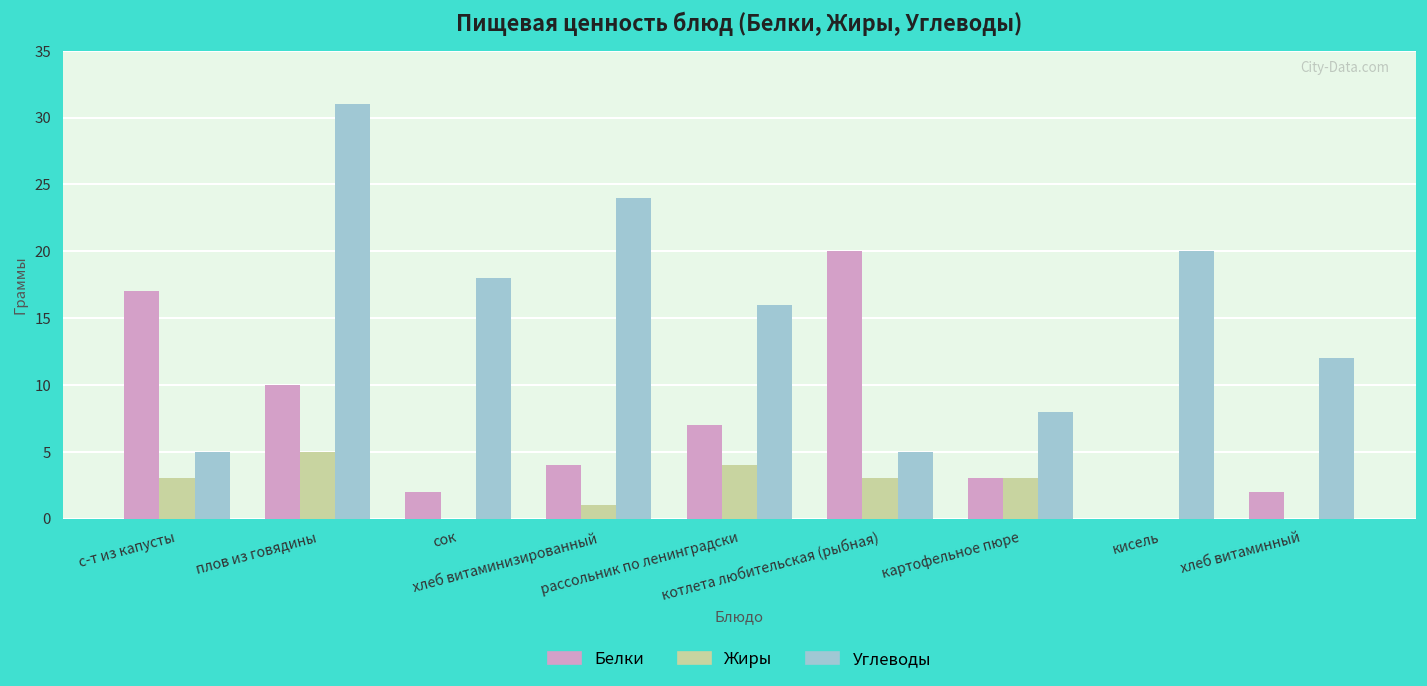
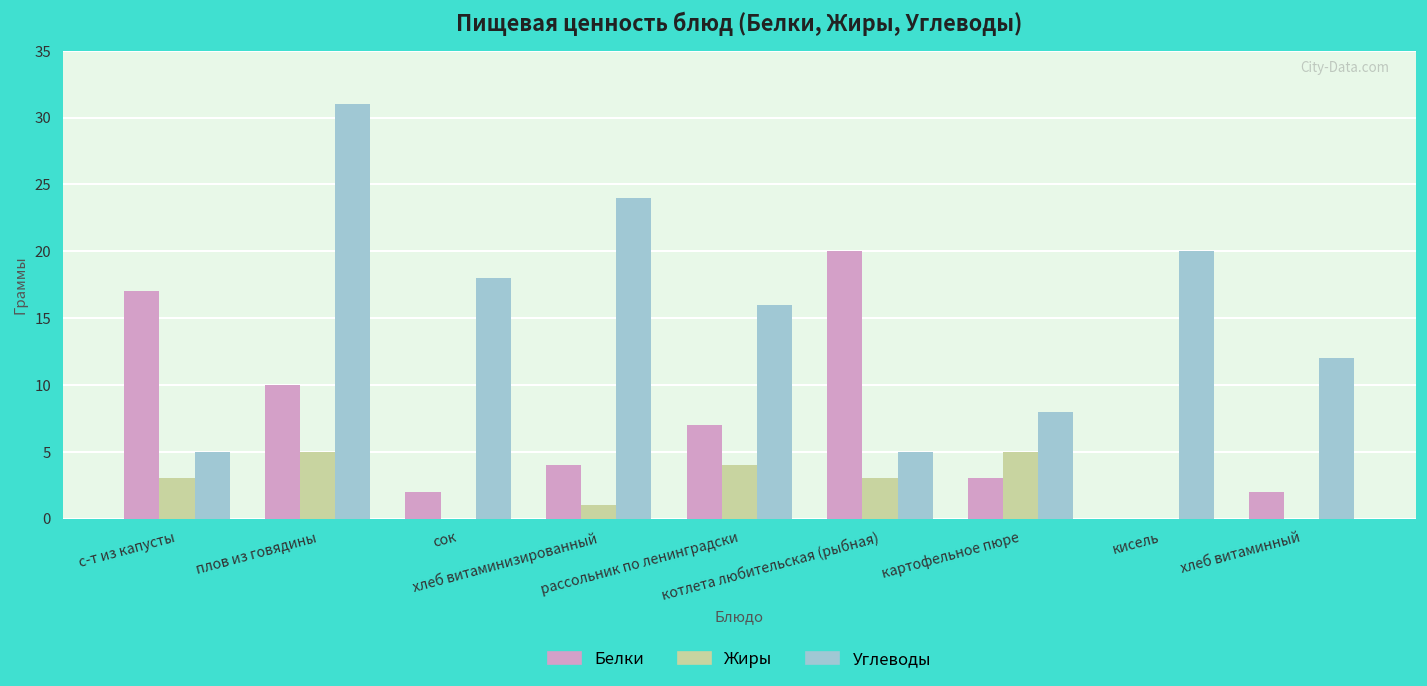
Жиры, картофельное пюре: 3 -> 5
